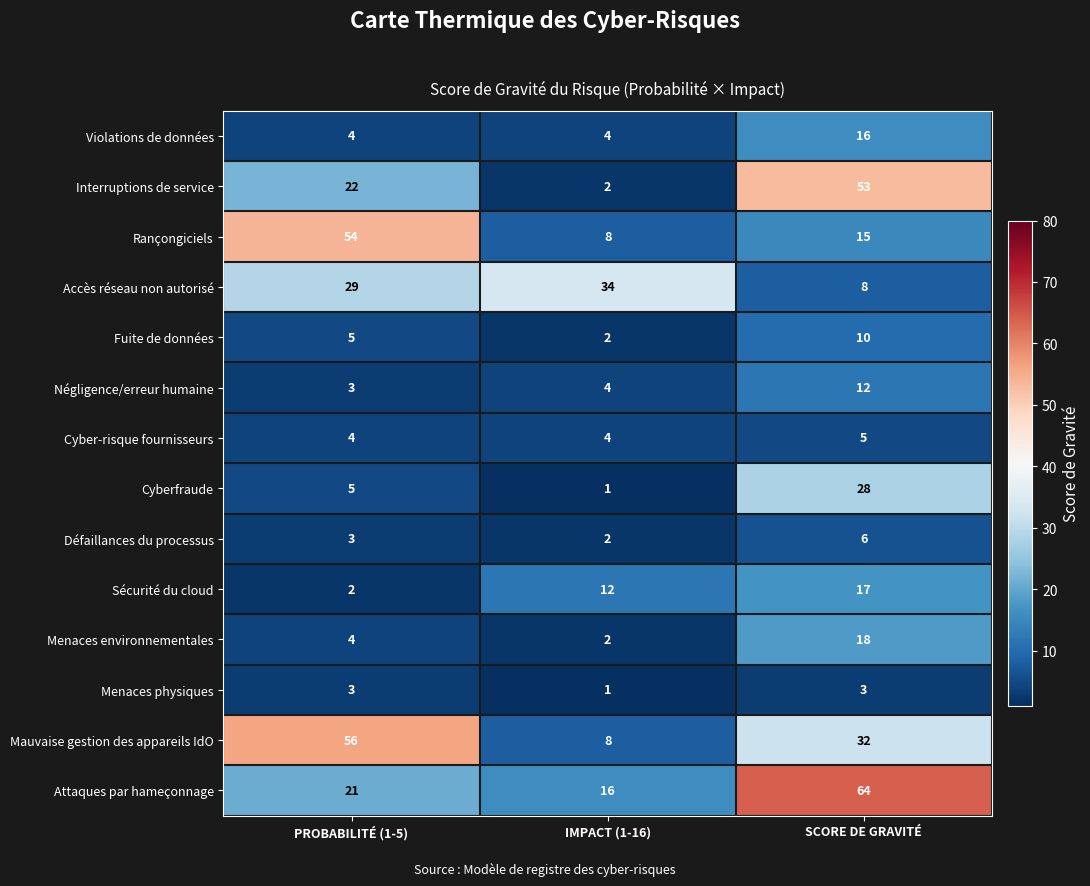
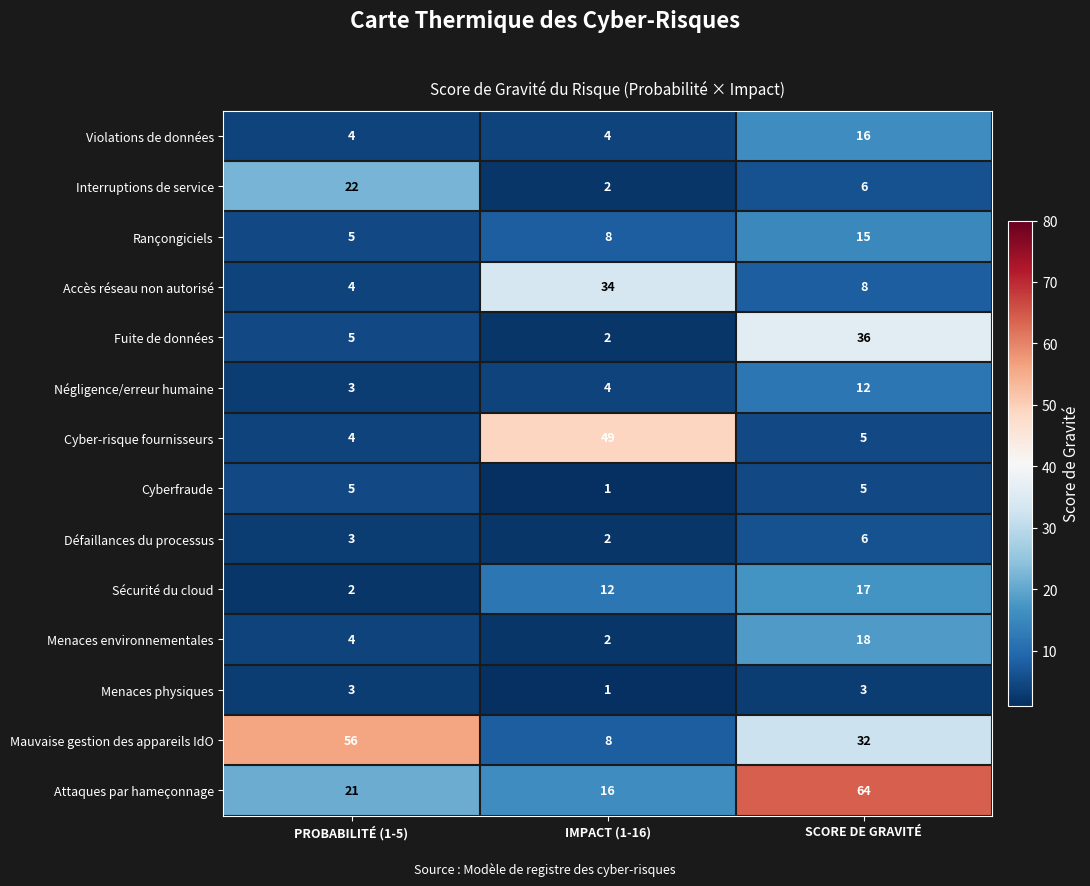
Interruptions de service, SCORE DE GRAVITÉ: 53 -> 6
Rançongiciels, PROBABILITÉ (1-5): 54 -> 5
Accès réseau non autorisé, PROBABILITÉ (1-5): 29 -> 4
Fuite de données, SCORE DE GRAVITÉ: 10 -> 36
Cyber-risque fournisseurs, IMPACT (1-16): 4 -> 49
Cyberfraude, SCORE DE GRAVITÉ: 28 -> 5
